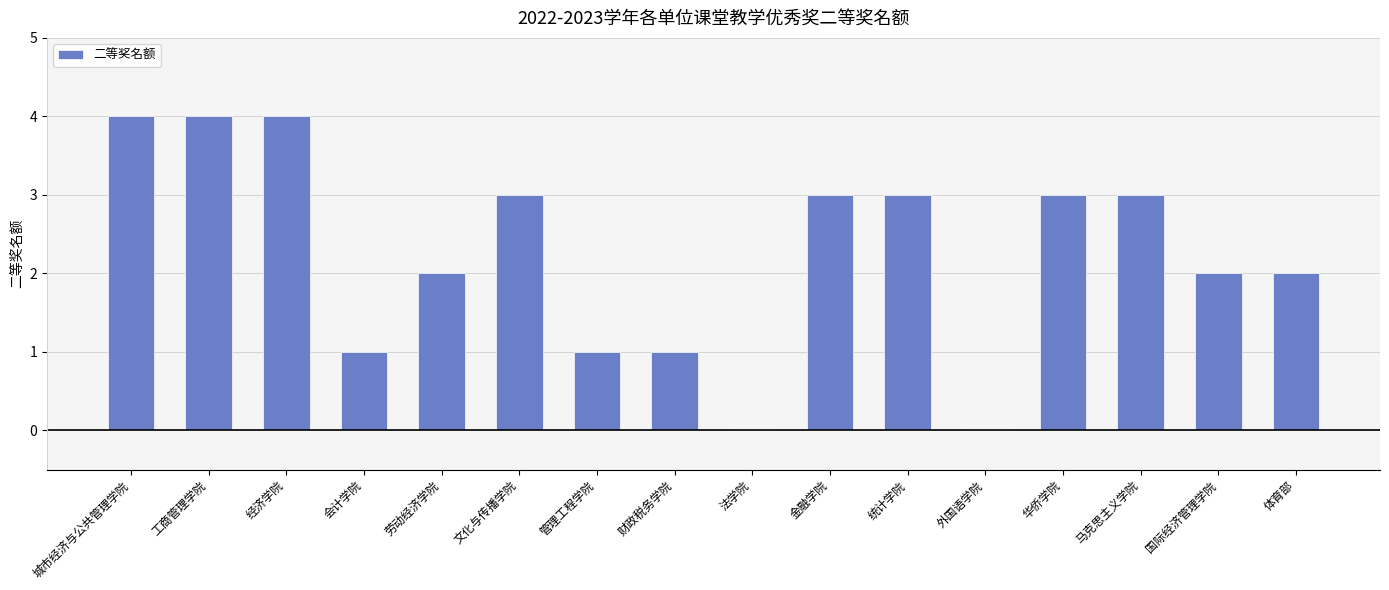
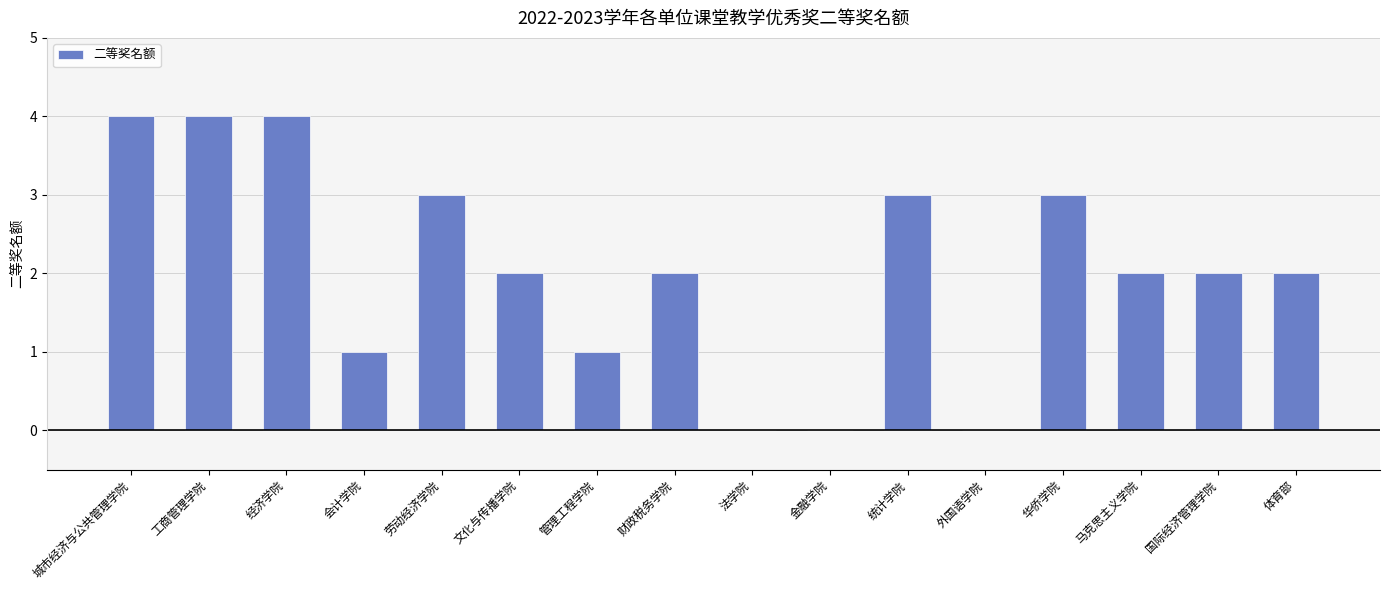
劳动经济学院: 2 -> 3
文化与传播学院: 3 -> 2
财政税务学院: 1 -> 2
金融学院: 3 -> 0
马克思主义学院: 3 -> 2
